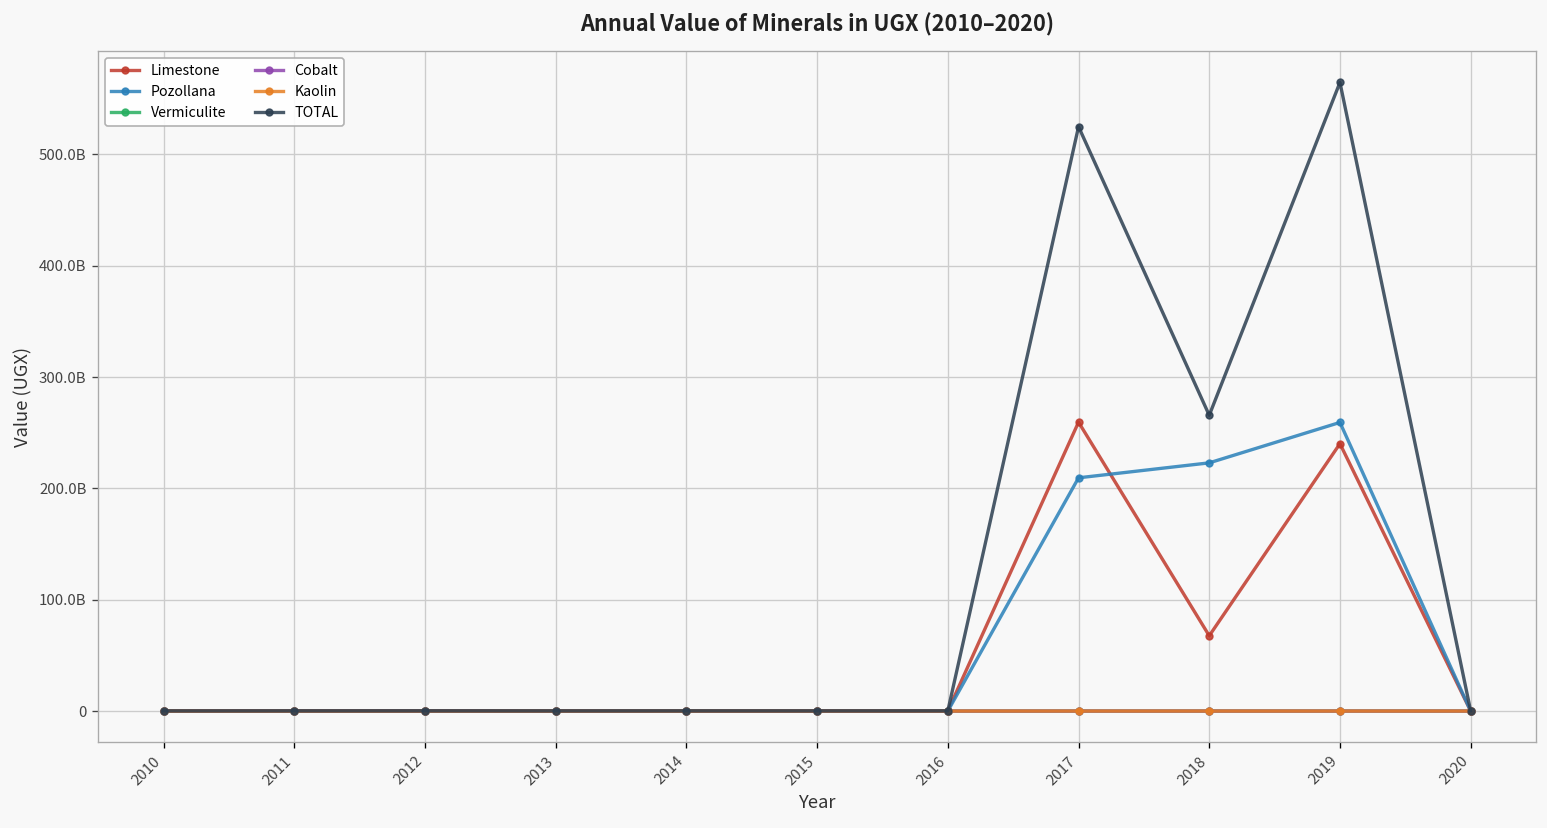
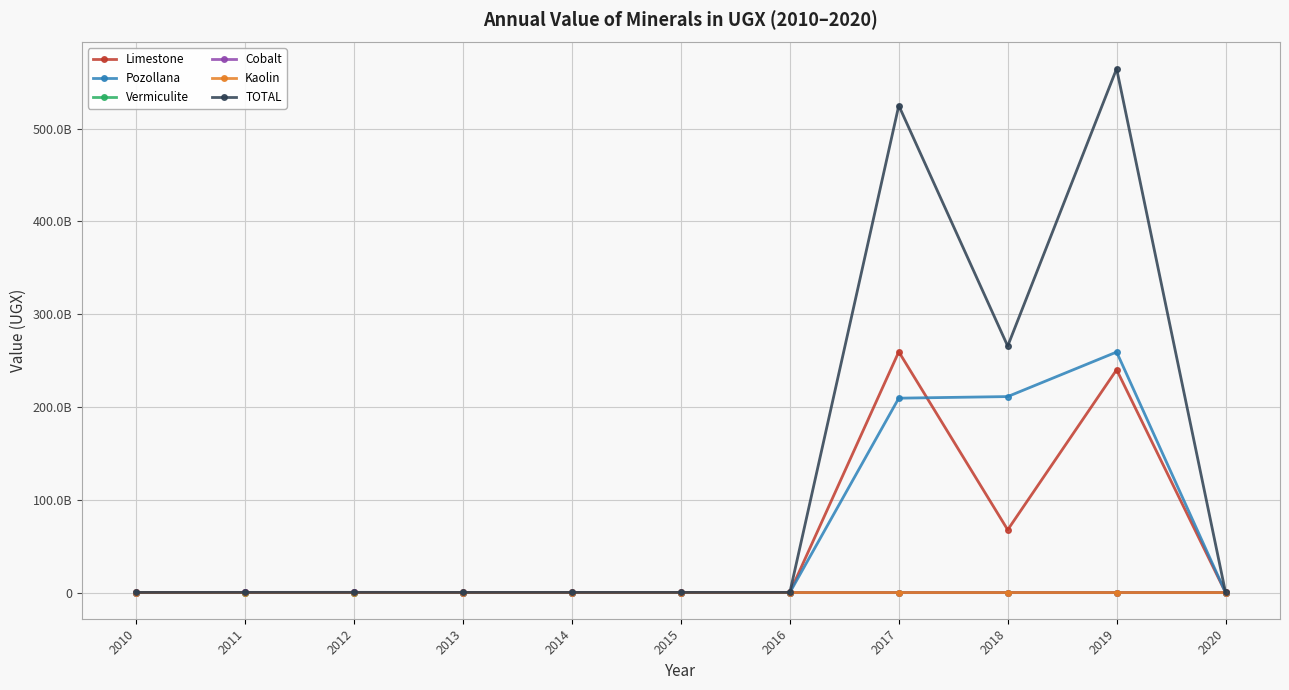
Pozollana, 2018: 220000000000 -> 210000000000
